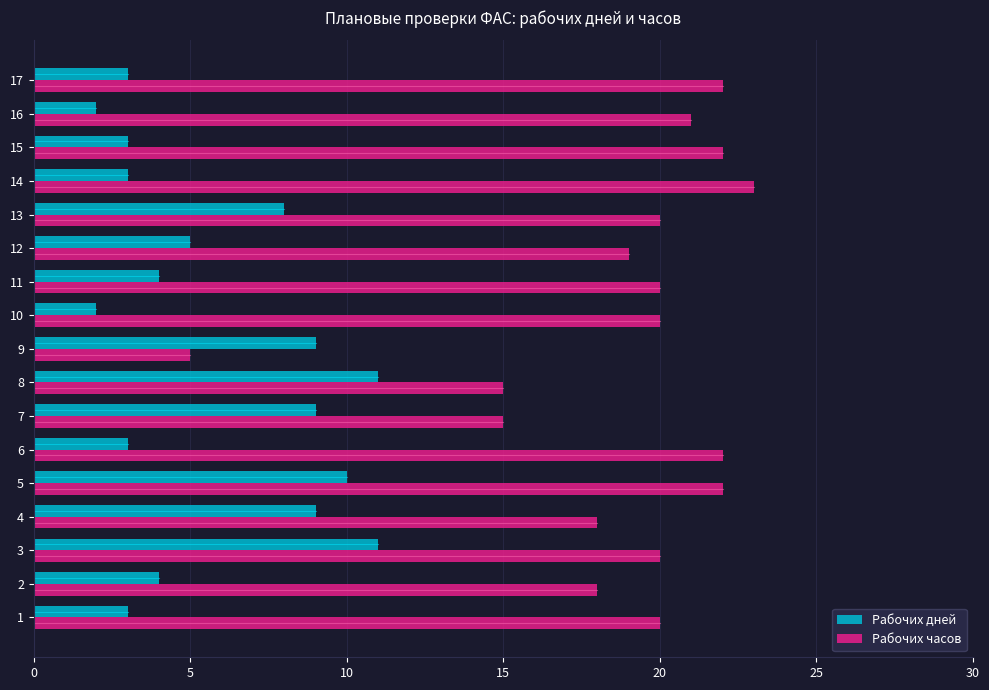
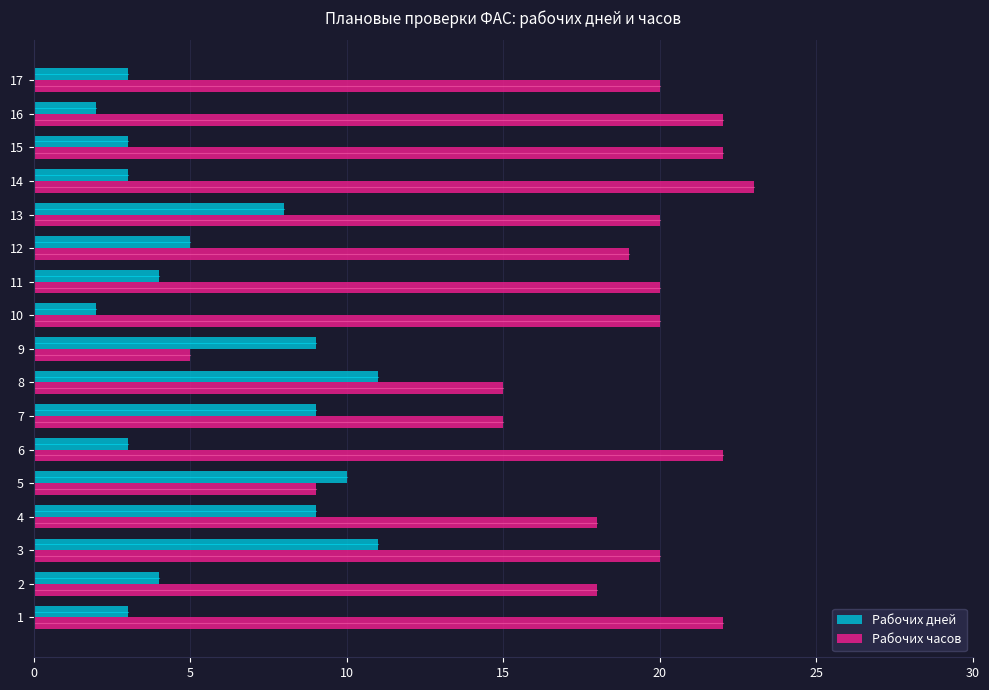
Рабочих часов, 17: 22 -> 20
Рабочих часов, 16: 21 -> 22
Рабочих часов, 5: 22 -> 9
Рабочих часов, 1: 20 -> 22
